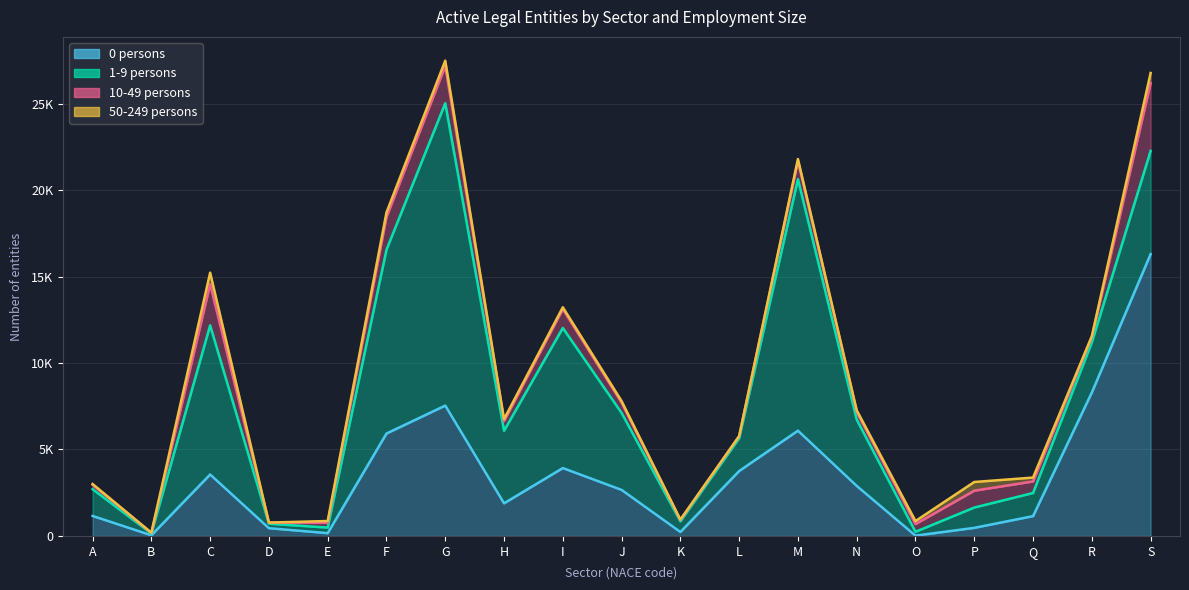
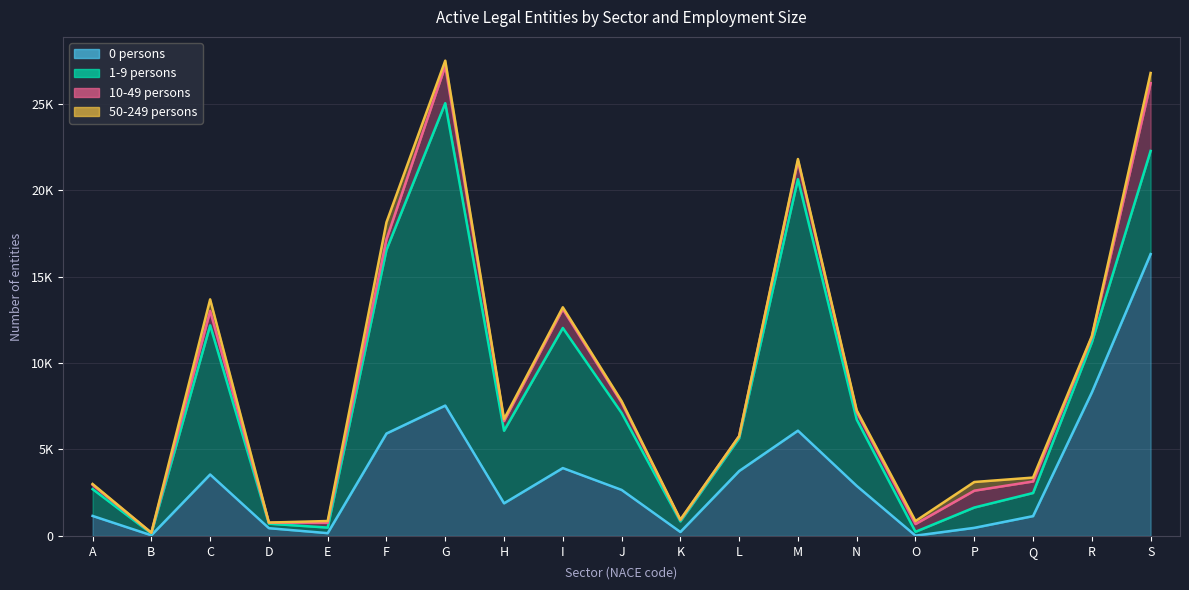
10-49 persons, C: 2400 -> 800
10-49 persons, F: 1900 -> 600
50-249 persons, F: 300 -> 1000
